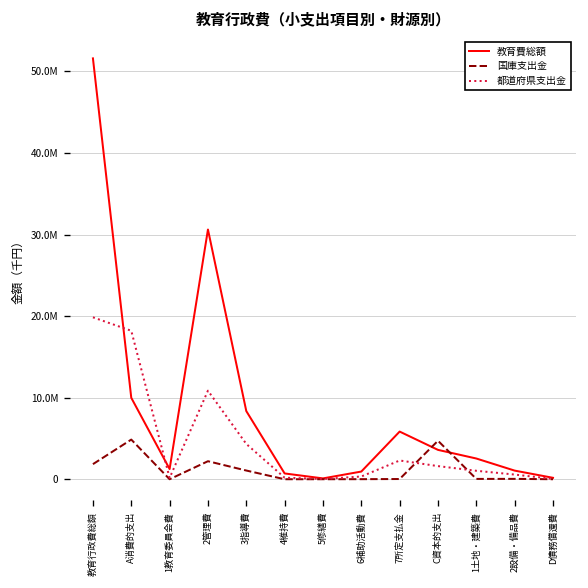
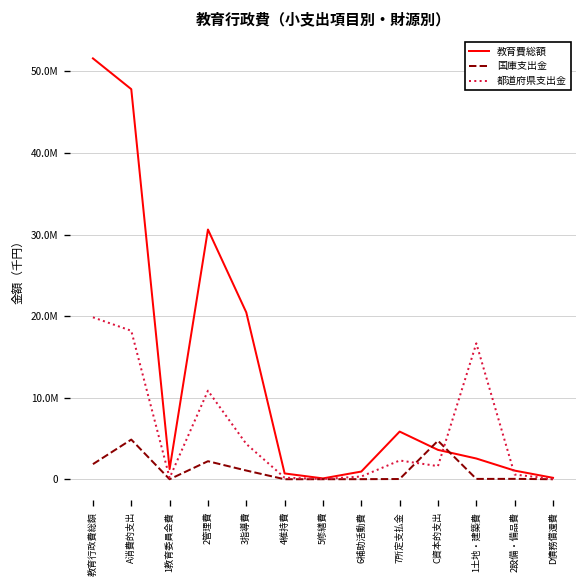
教育費総額, A消費的支出: 10000000 -> 48000000
教育費総額, 3指導費: 8000000 -> 20000000
都道府県支出金, 1土地・建築費: 1000000 -> 17000000
